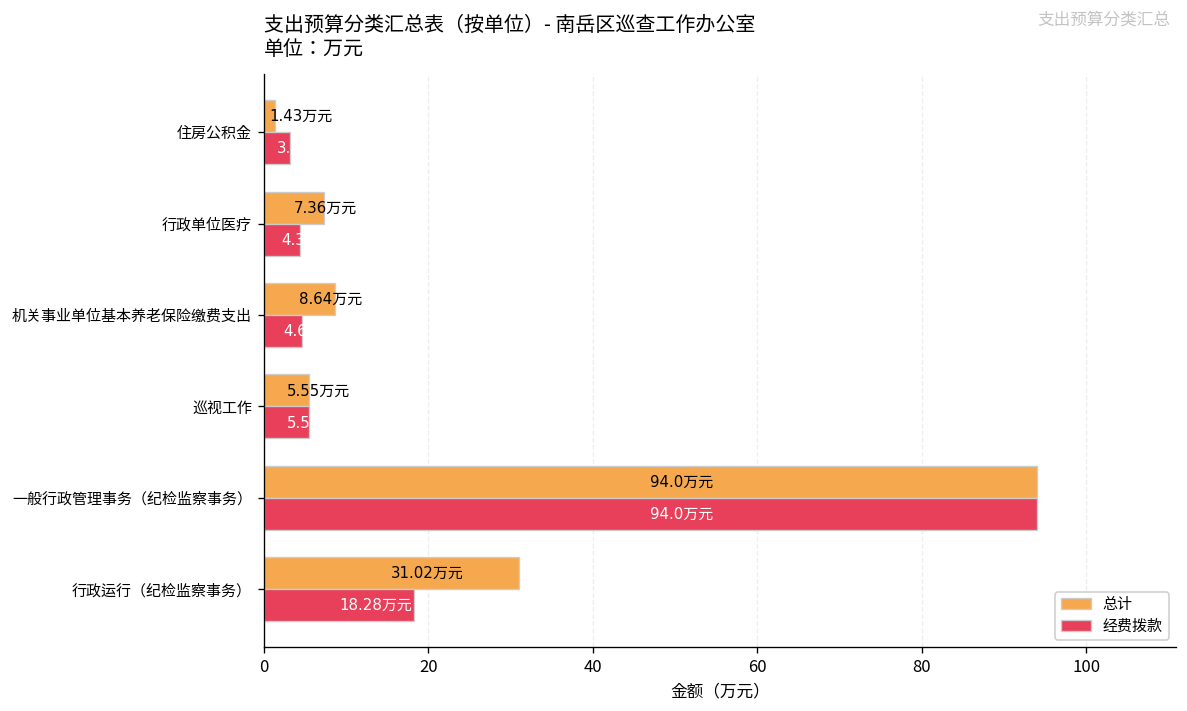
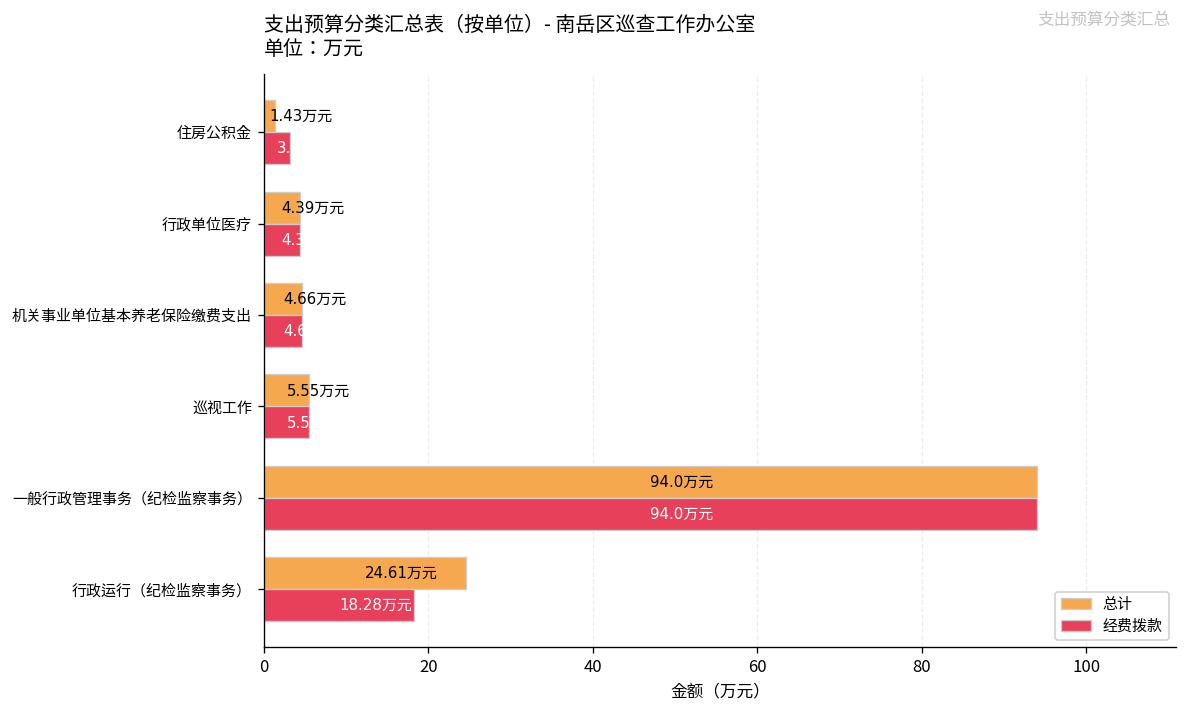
总计, 行政单位医疗: 7.36 -> 4.39
总计, 机关事业单位基本养老保险缴费支出: 8.64 -> 4.66
总计, 行政运行（纪检监察事务）: 31.02 -> 24.61
